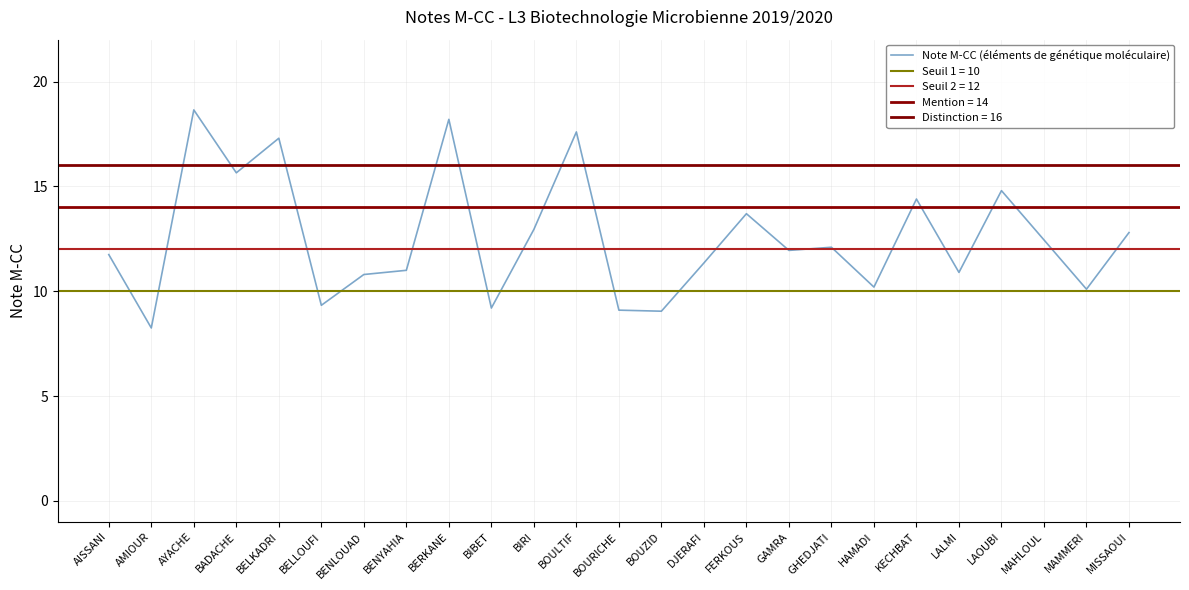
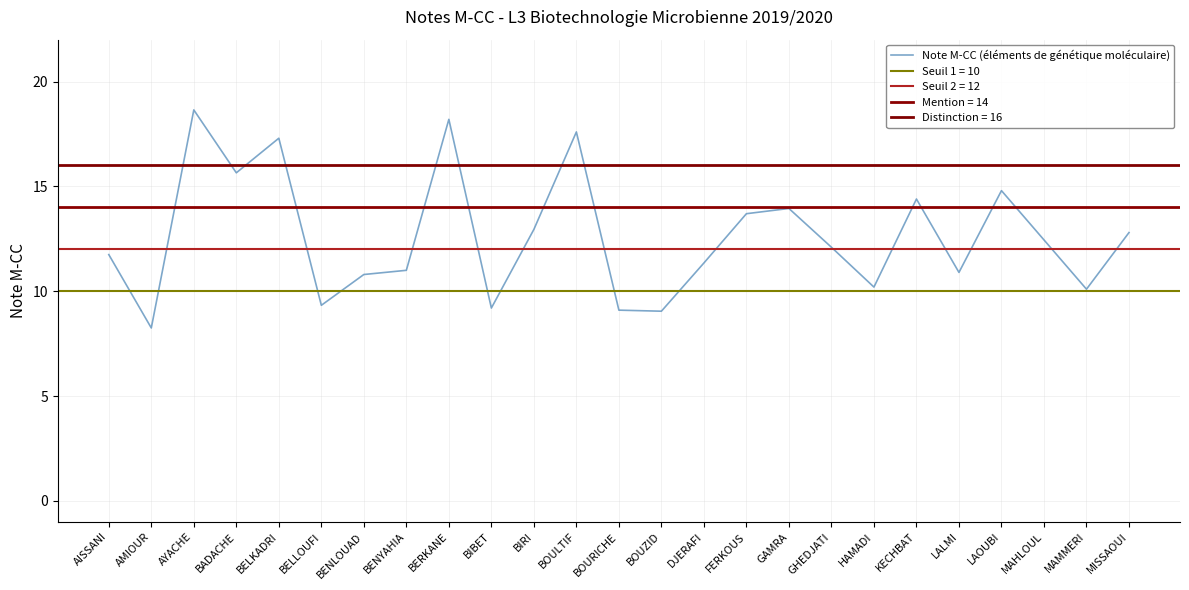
GAMRA: 12.0 -> 14.0
